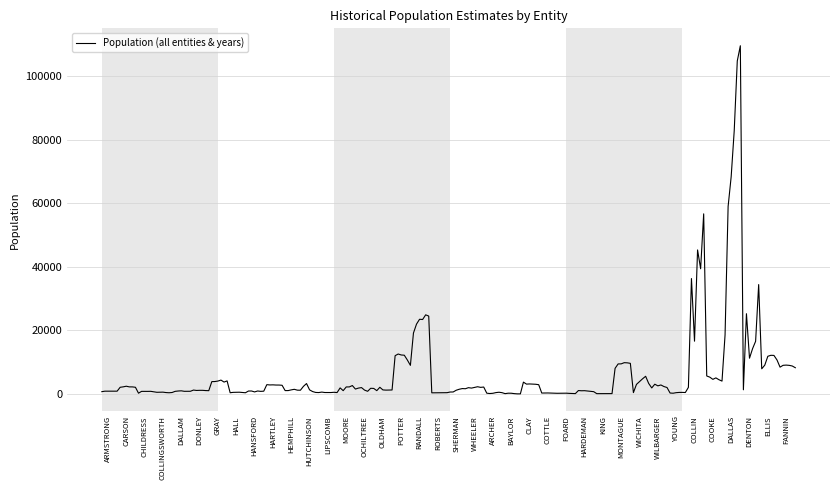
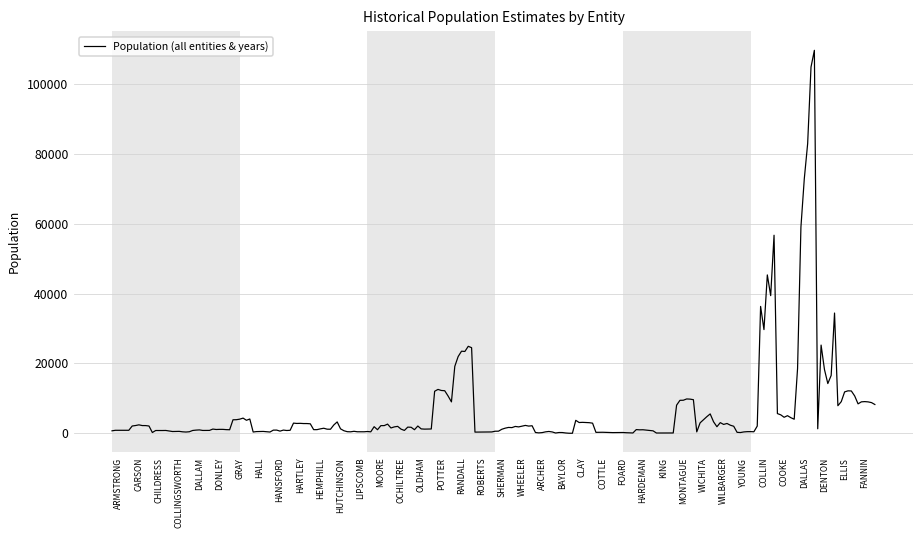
COLLIN: 17000 -> 30000
DALLAS: 68000 -> 73000
DENTON: 11000 -> 18000
